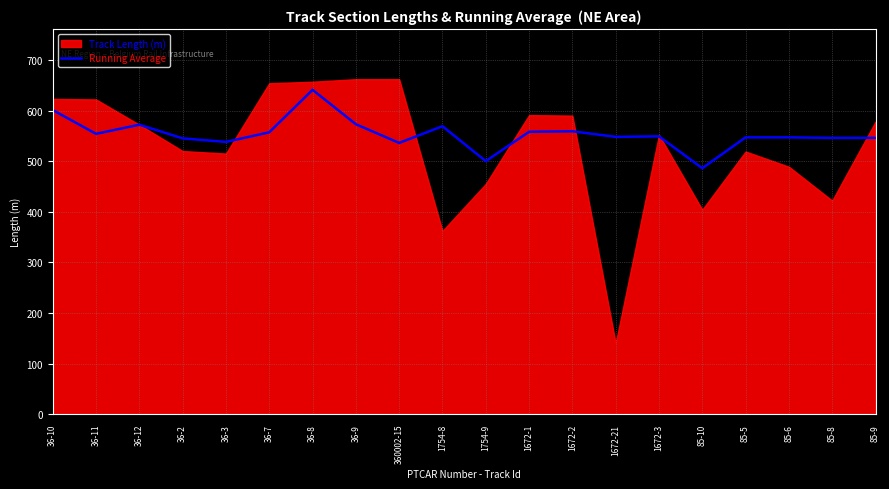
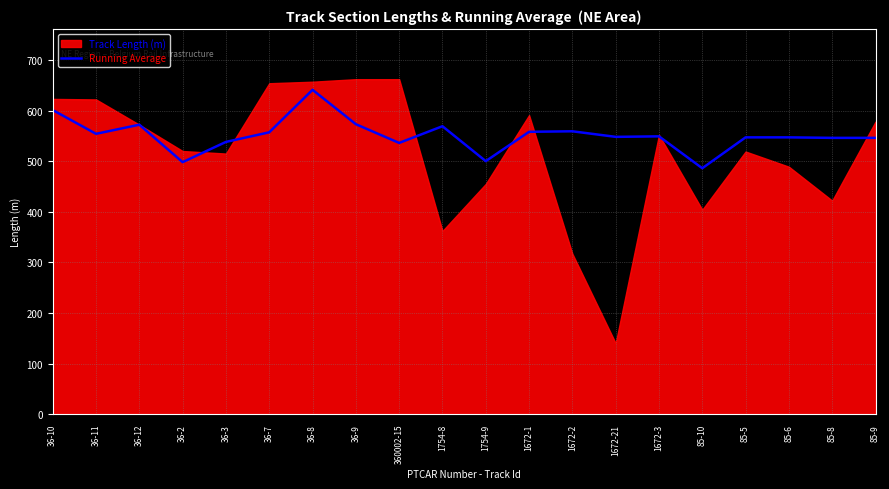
Running Average, 36-2: 550 -> 500
Track Length (m), 1672-2: 590 -> 320
